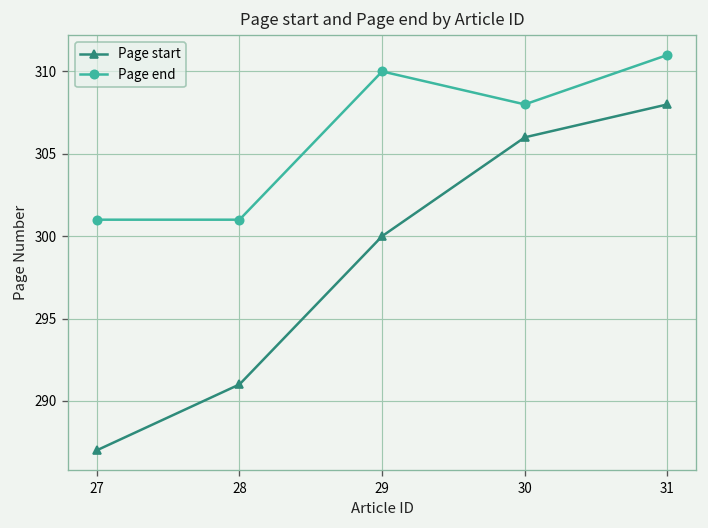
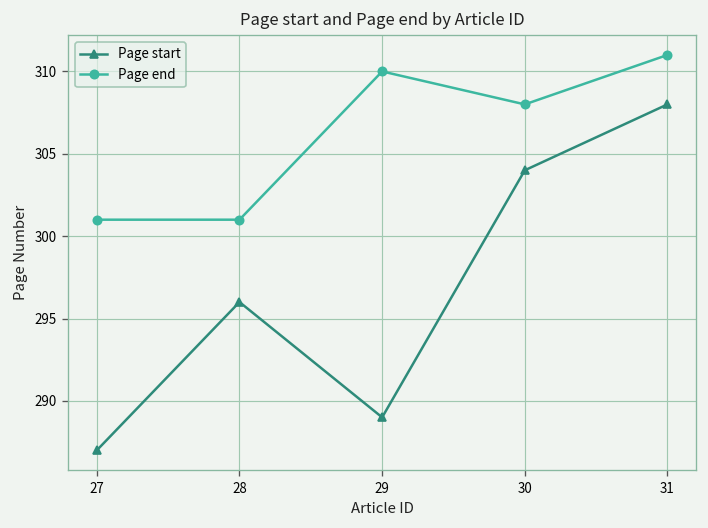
Page start, 28: 291 -> 296
Page start, 29: 300 -> 289
Page start, 30: 306 -> 304
